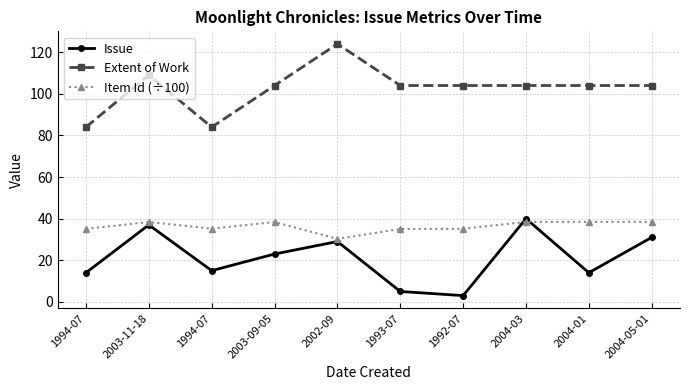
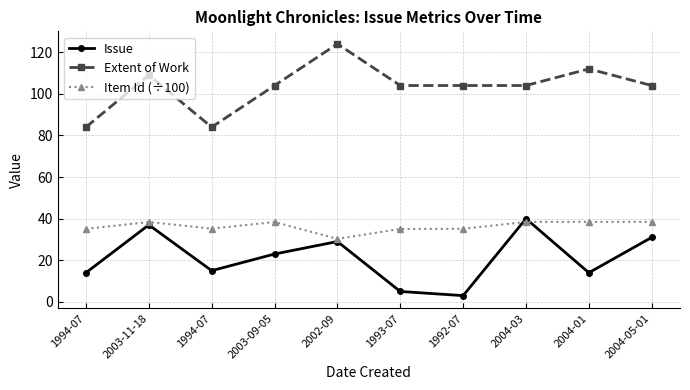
Extent of Work, 2004-01: 104 -> 112
